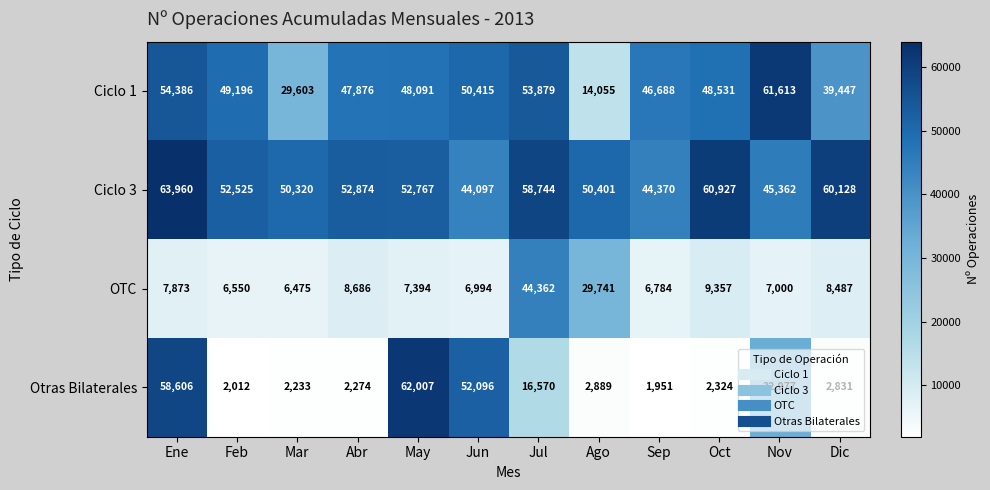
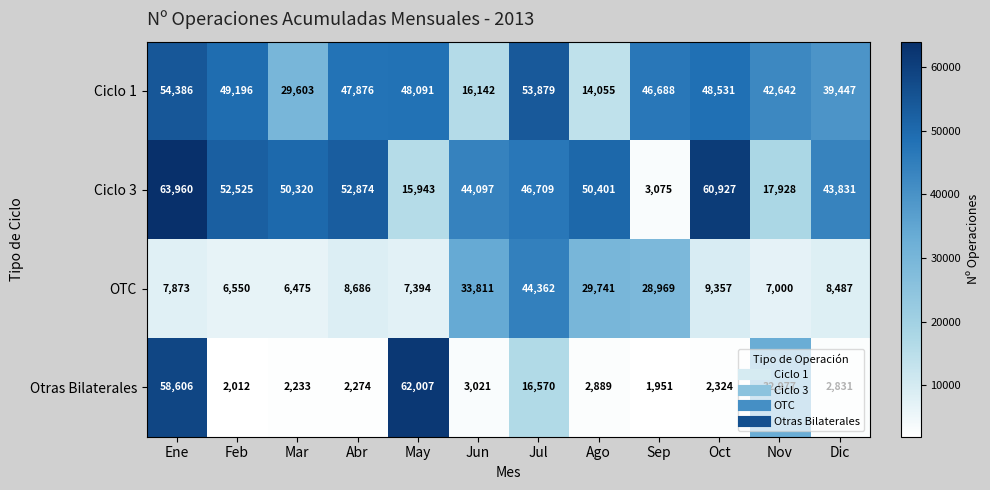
Ciclo 1, Jun: 50,415 -> 16,142
Ciclo 1, Nov: 61,613 -> 42,642
Ciclo 3, May: 52,767 -> 15,943
Ciclo 3, Jul: 58,744 -> 46,709
Ciclo 3, Sep: 44,370 -> 3,075
Ciclo 3, Nov: 45,362 -> 17,928
Ciclo 3, Dic: 60,128 -> 43,831
OTC, Jun: 6,994 -> 33,811
OTC, Sep: 6,784 -> 28,969
Otras Bilaterales, Jun: 52,096 -> 3,021
